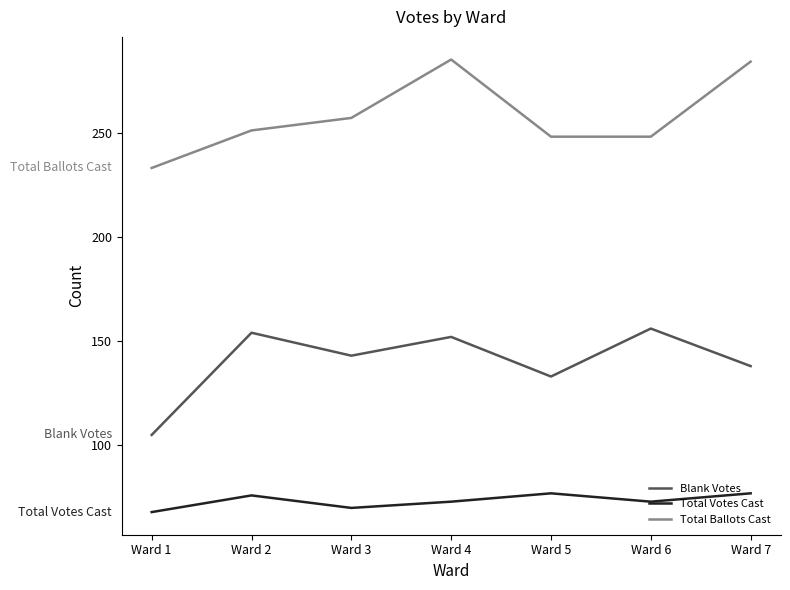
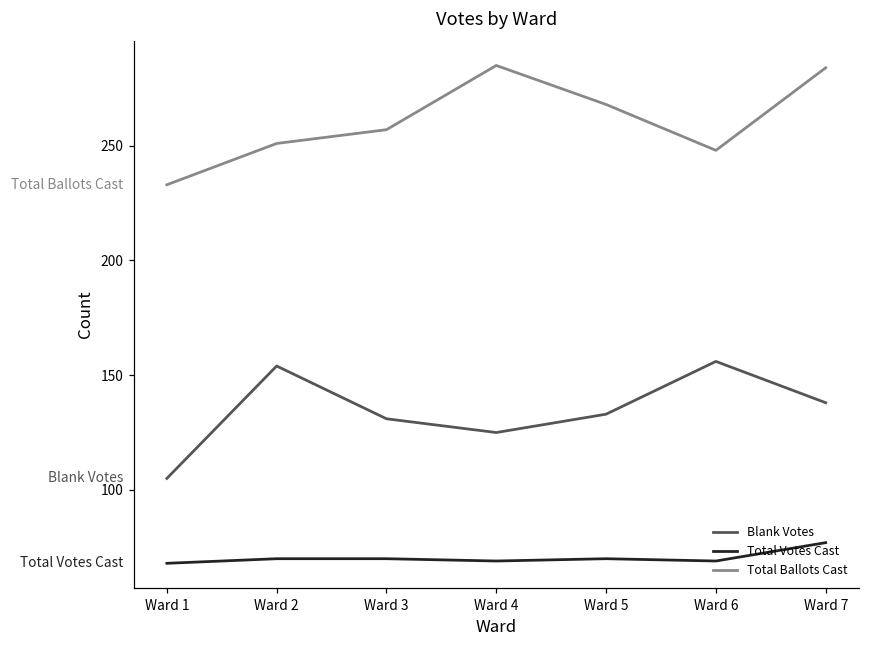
Total Votes Cast, Ward 2: 76 -> 70
Blank Votes, Ward 3: 143 -> 131
Blank Votes, Ward 4: 152 -> 125
Total Votes Cast, Ward 4: 73 -> 69
Total Votes Cast, Ward 5: 77 -> 70
Total Ballots Cast, Ward 5: 248 -> 268
Total Votes Cast, Ward 6: 73 -> 69
